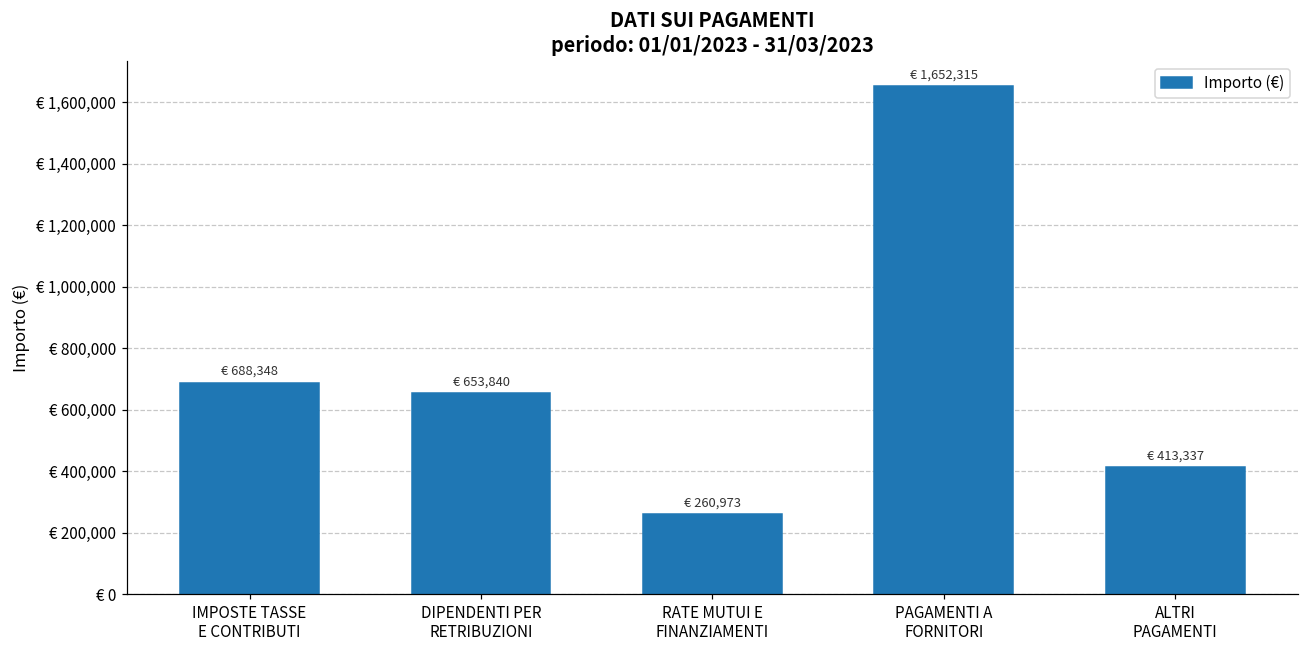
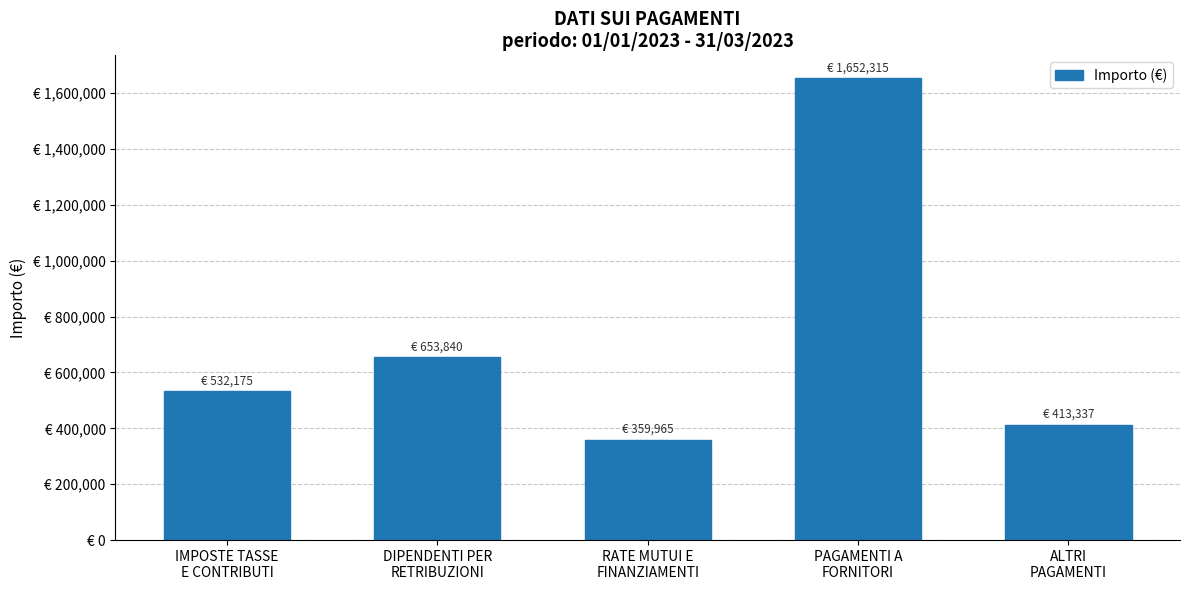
IMPOSTE TASSE E CONTRIBUTI: 688,348 -> 532,175
RATE MUTUI E FINANZIAMENTI: 260,973 -> 359,965
